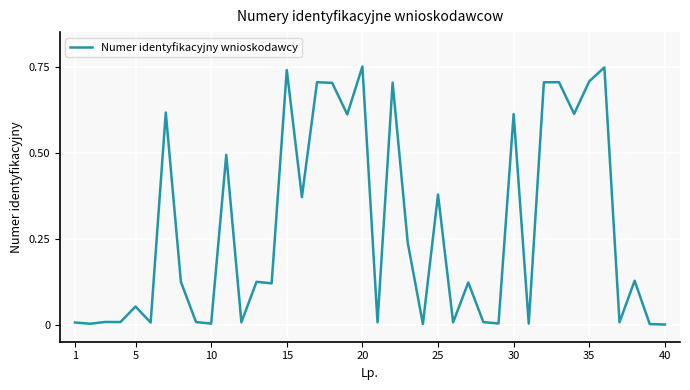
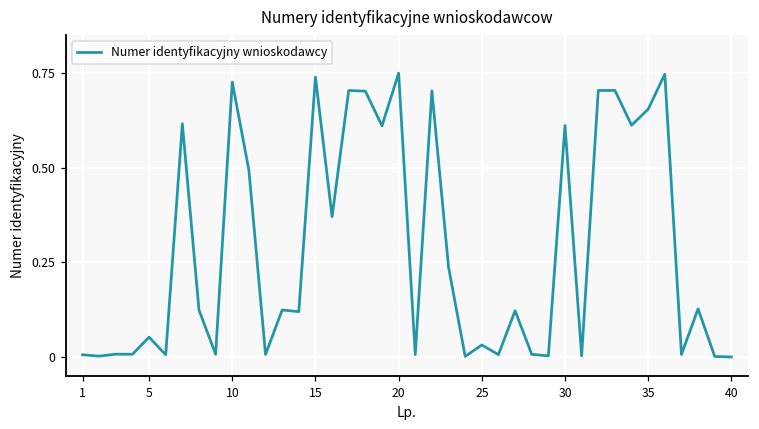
10: 0.00 -> 0.73
25: 0.38 -> 0.03
35: 0.71 -> 0.65
